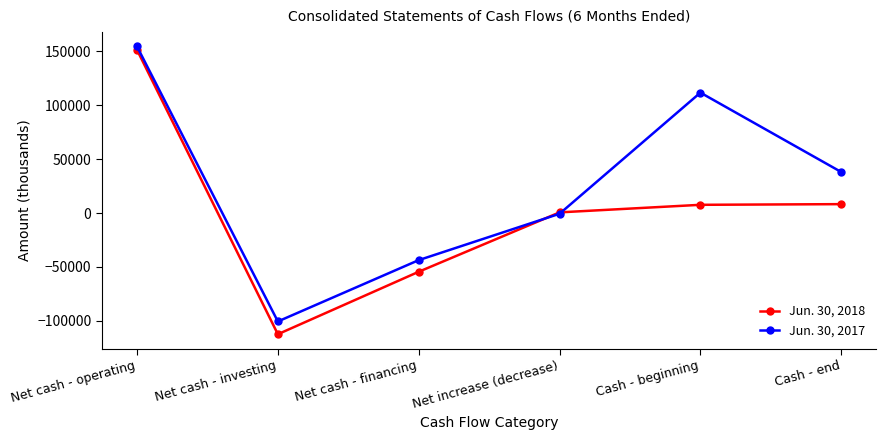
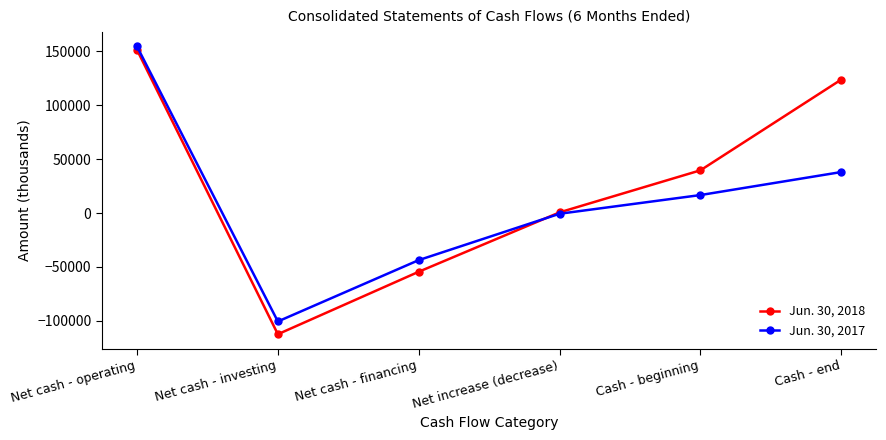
Jun. 30, 2018, Cash - beginning: 8000 -> 40000
Jun. 30, 2017, Cash - beginning: 112000 -> 17000
Jun. 30, 2018, Cash - end: 8000 -> 124000
